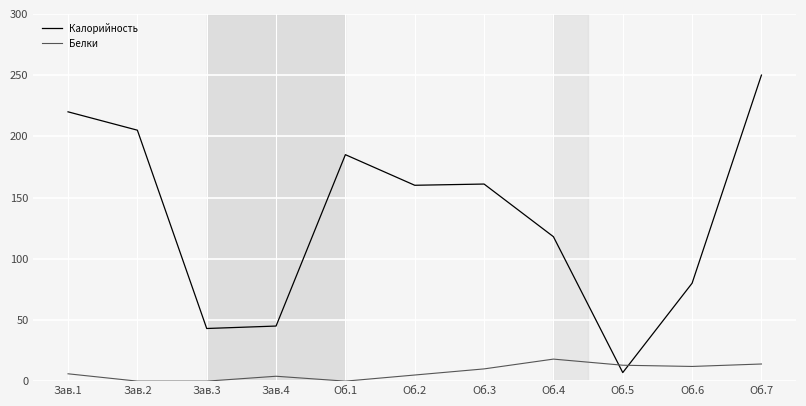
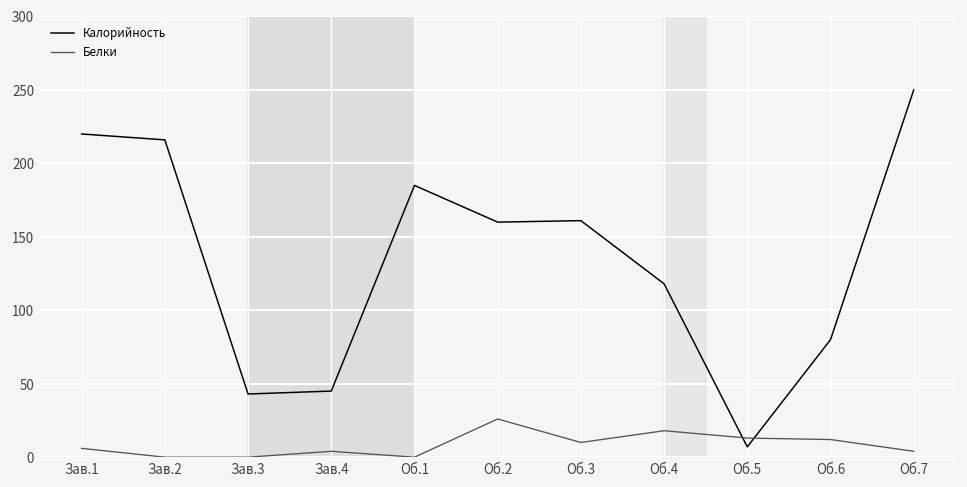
Калорийность, Зав.2: 205 -> 216
Белки, Об.2: 5 -> 26
Белки, Об.7: 14 -> 4
